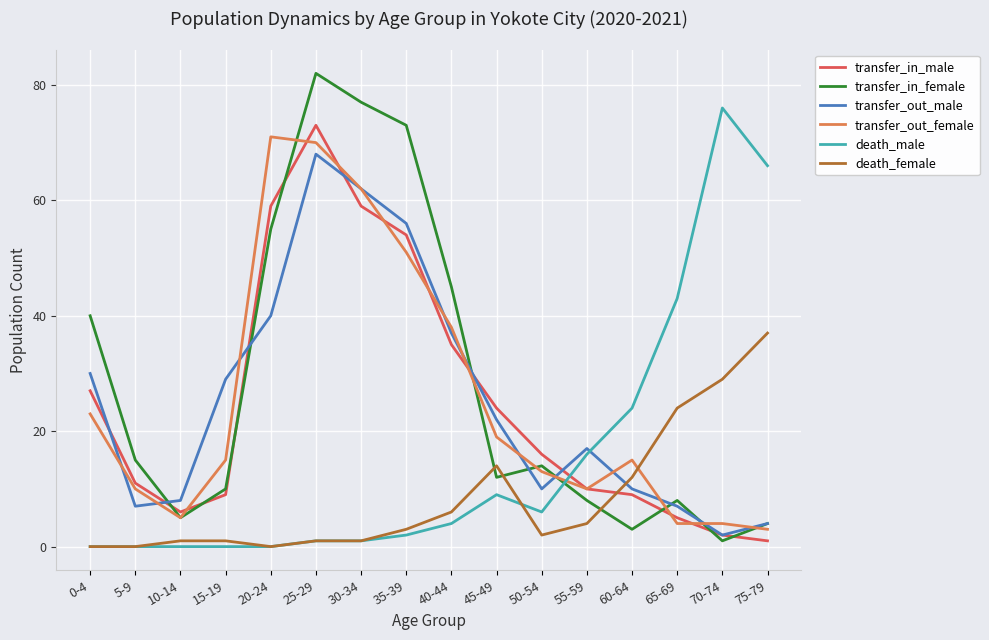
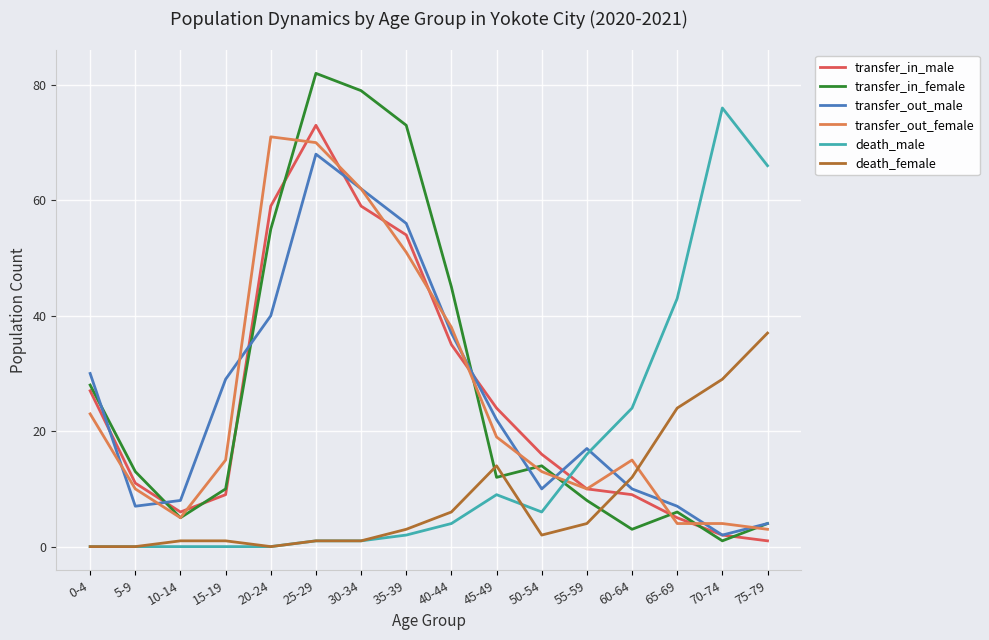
transfer_in_female, 0-4: 40 -> 28
transfer_in_female, 5-9: 15 -> 13
transfer_in_female, 30-34: 77 -> 79
transfer_in_female, 65-69: 8 -> 6
